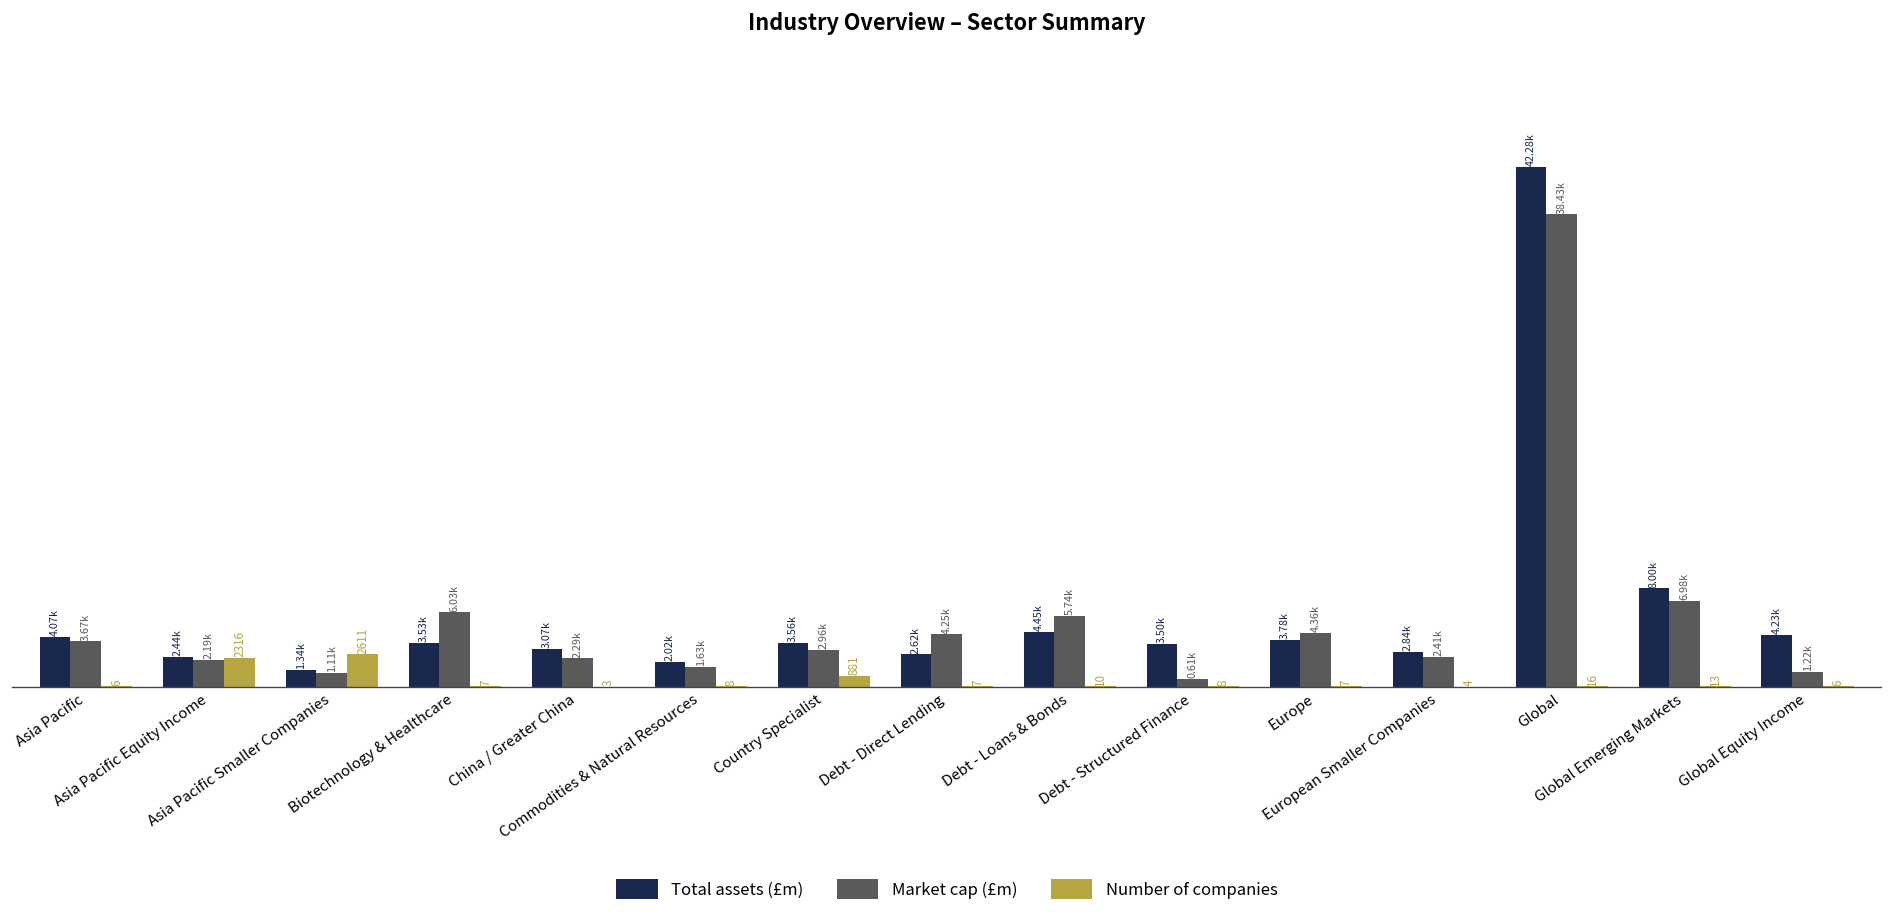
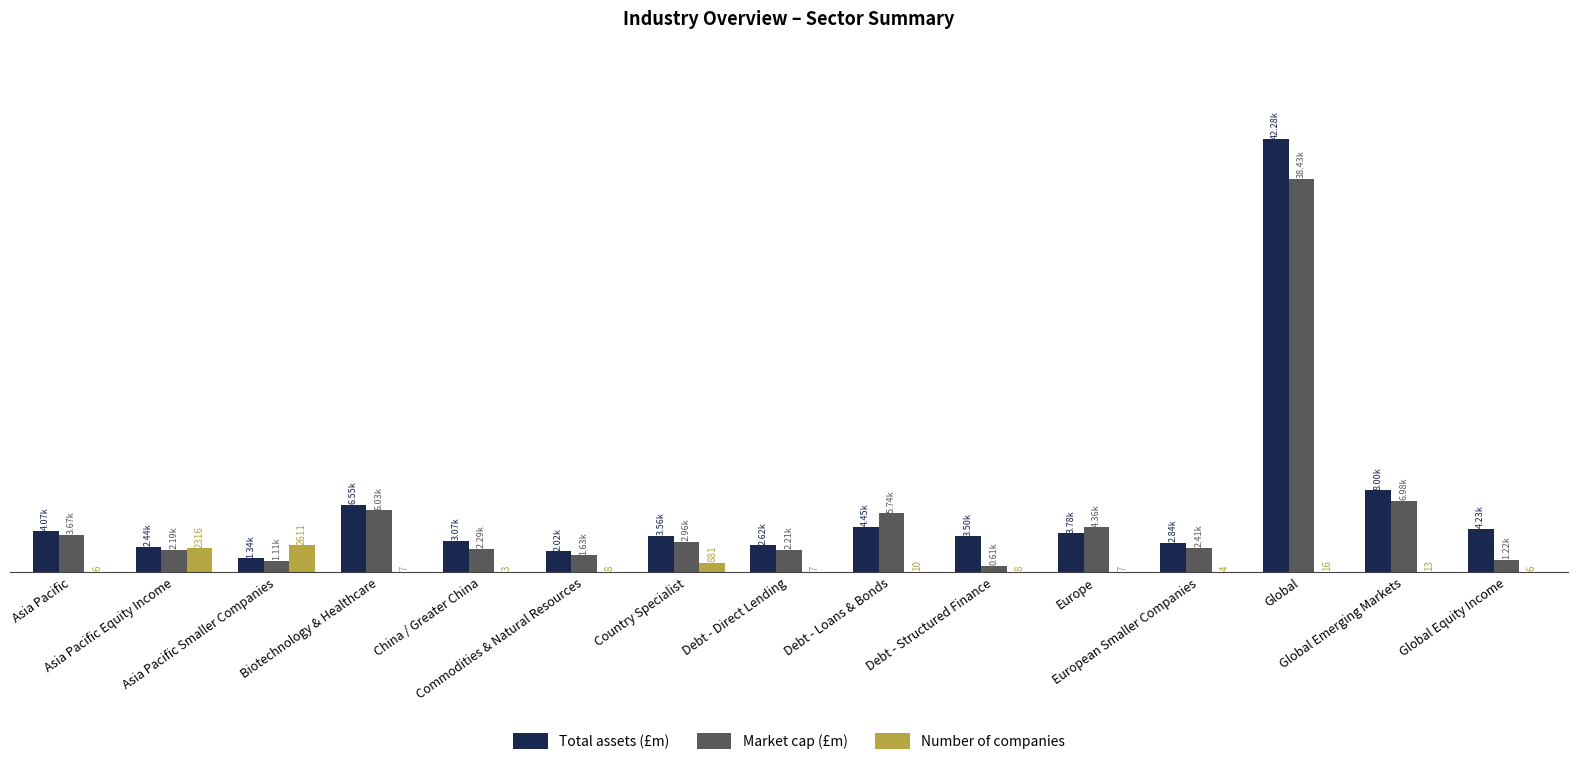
Total assets (£m), Biotechnology & Healthcare: 3.53k -> 6.55k
Market cap (£m), Debt - Direct Lending: 4.25k -> 2.21k
